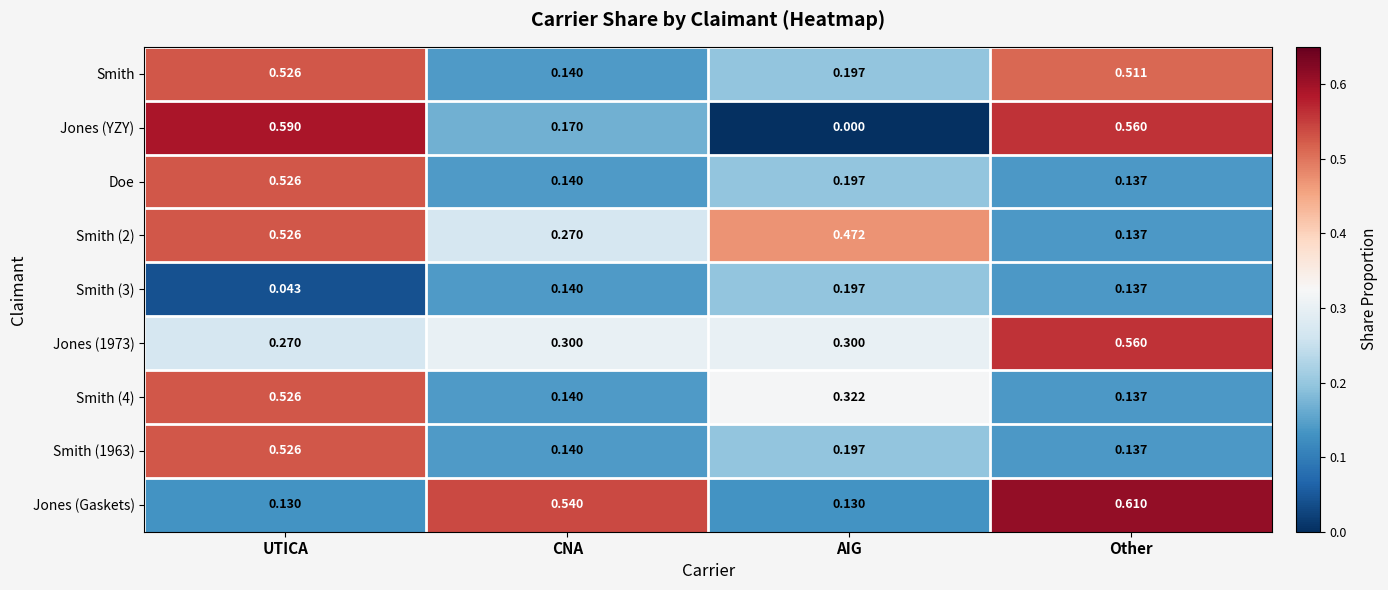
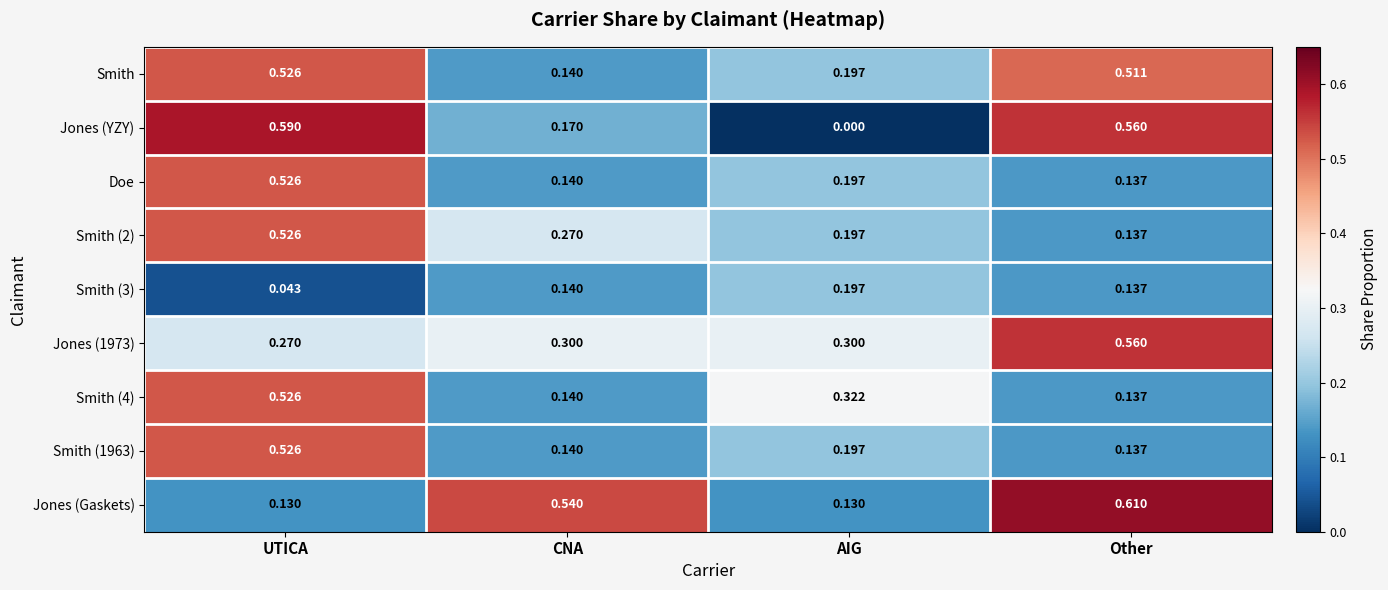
Smith (2), AIG: 0.472 -> 0.197
